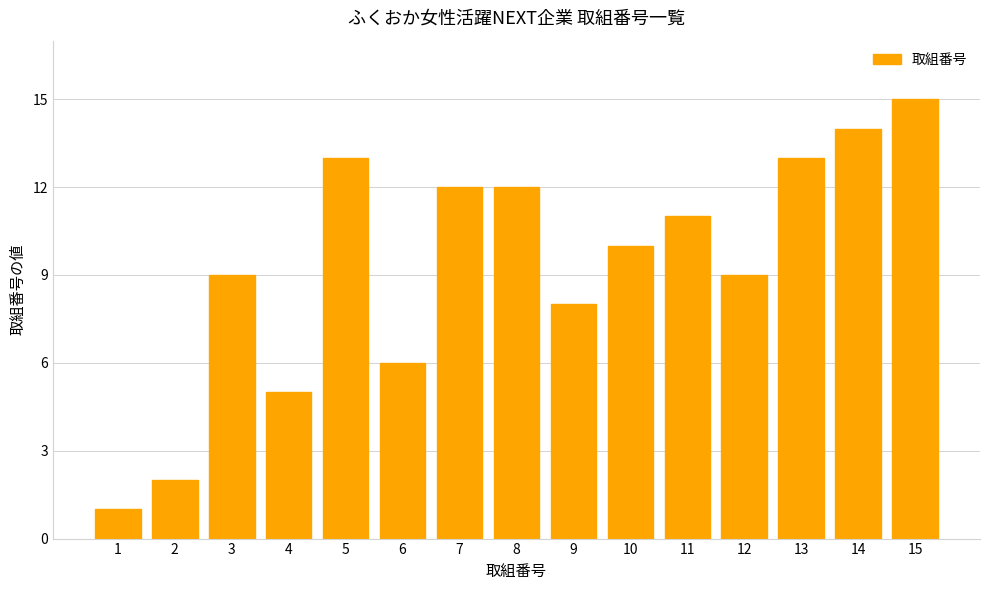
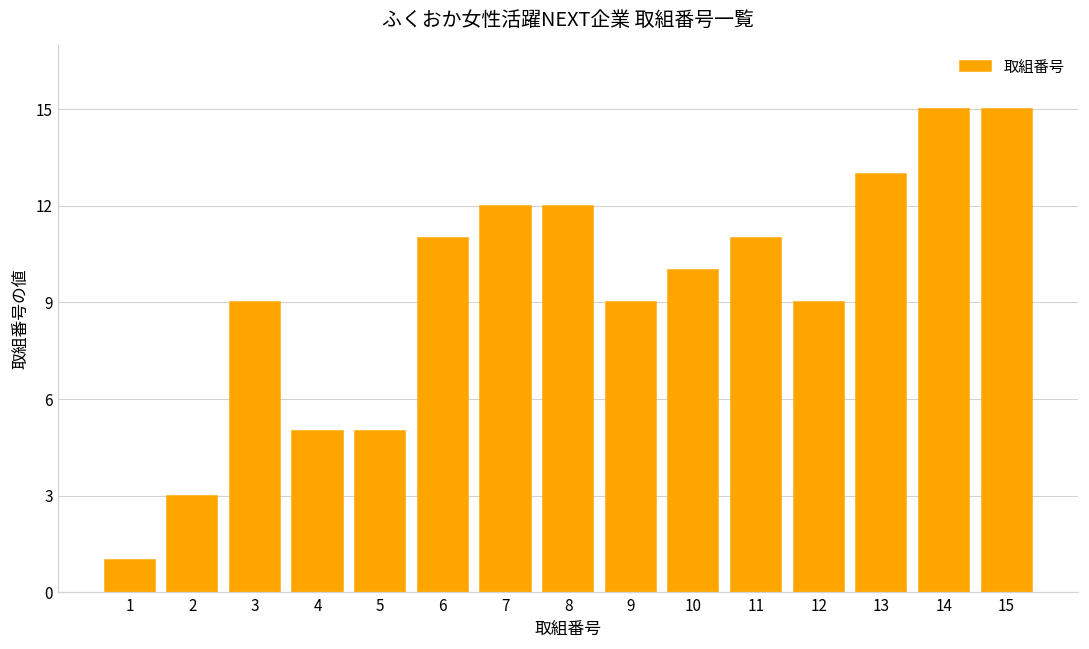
2: 2 -> 3
5: 13 -> 5
6: 6 -> 11
9: 8 -> 9
14: 14 -> 15
